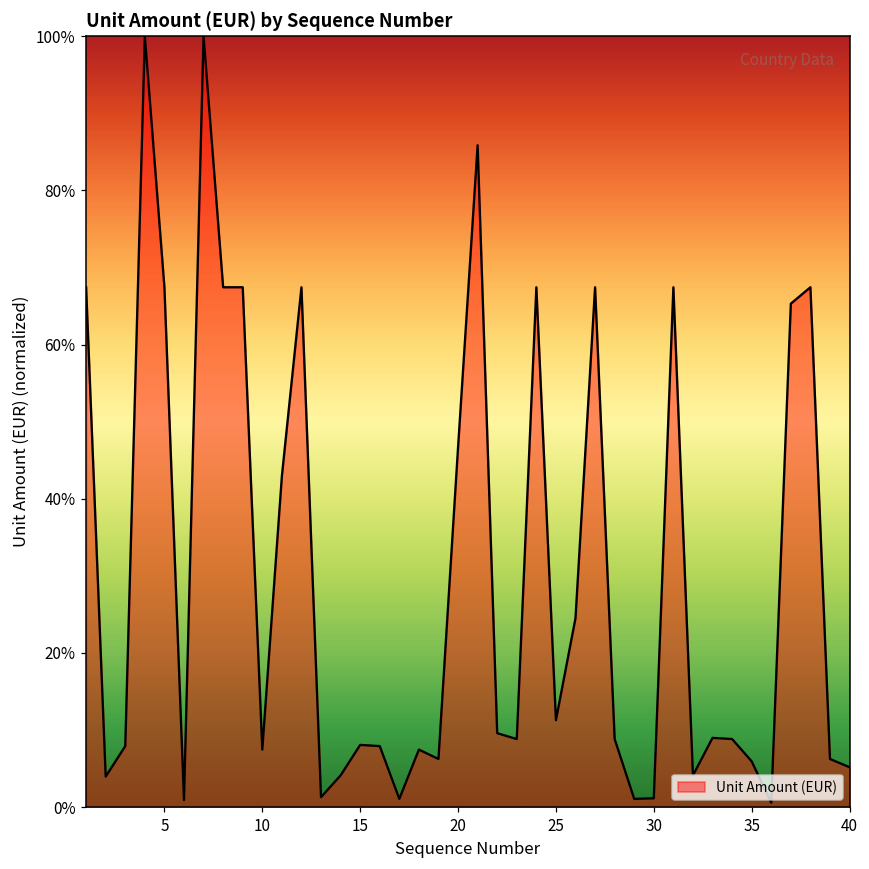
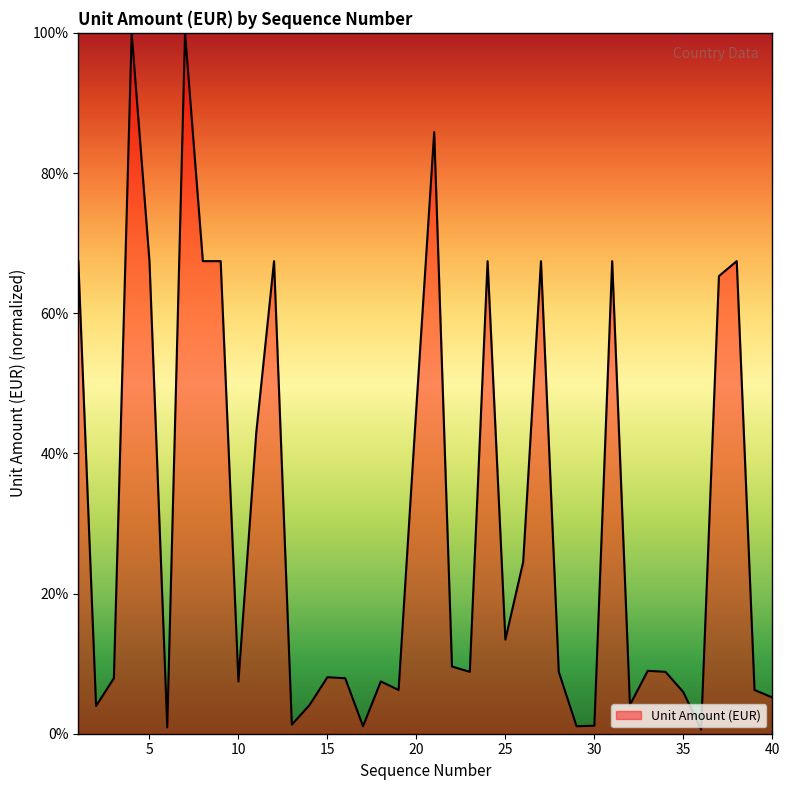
25: 11% -> 13%
